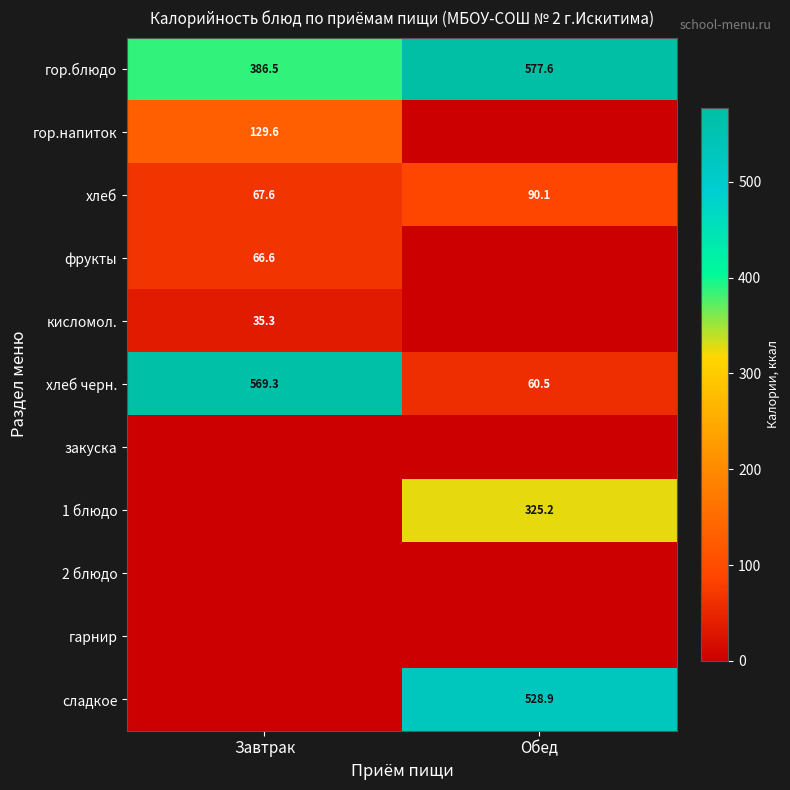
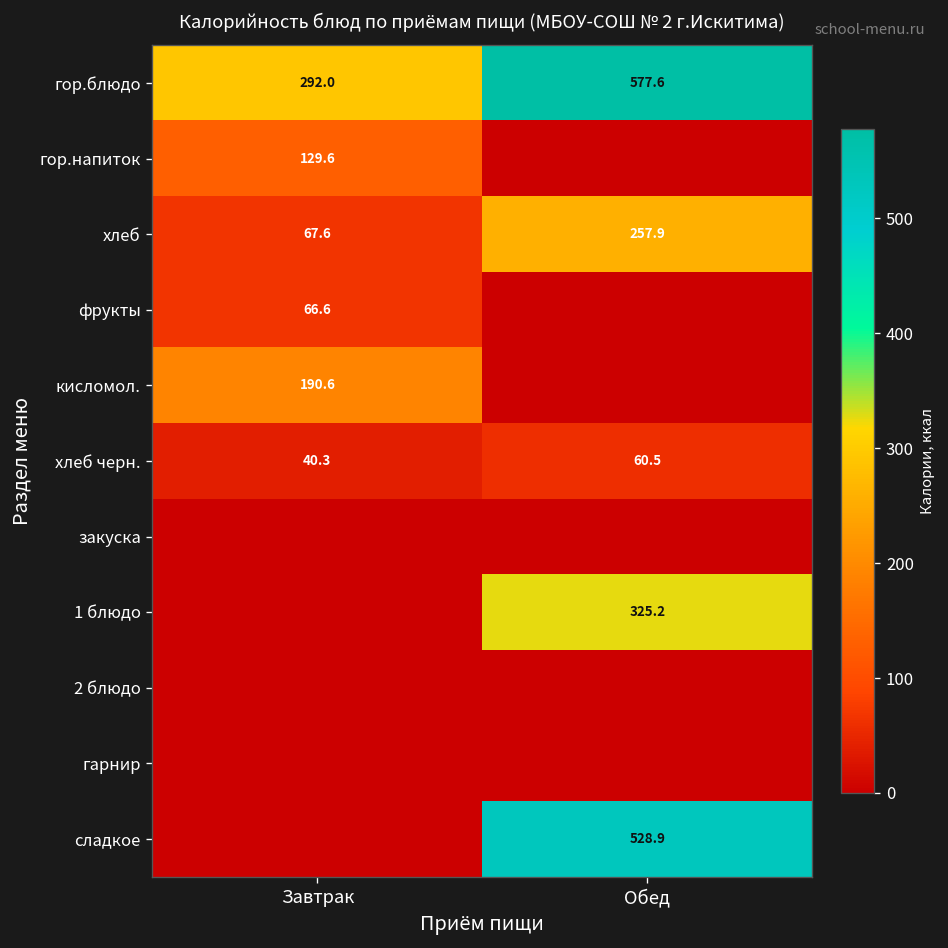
гор.блюдо, Завтрак: 386.5 -> 292.0
хлеб, Обед: 90.1 -> 257.9
кисломол., Завтрак: 35.3 -> 190.6
хлеб черн., Завтрак: 569.3 -> 40.3
